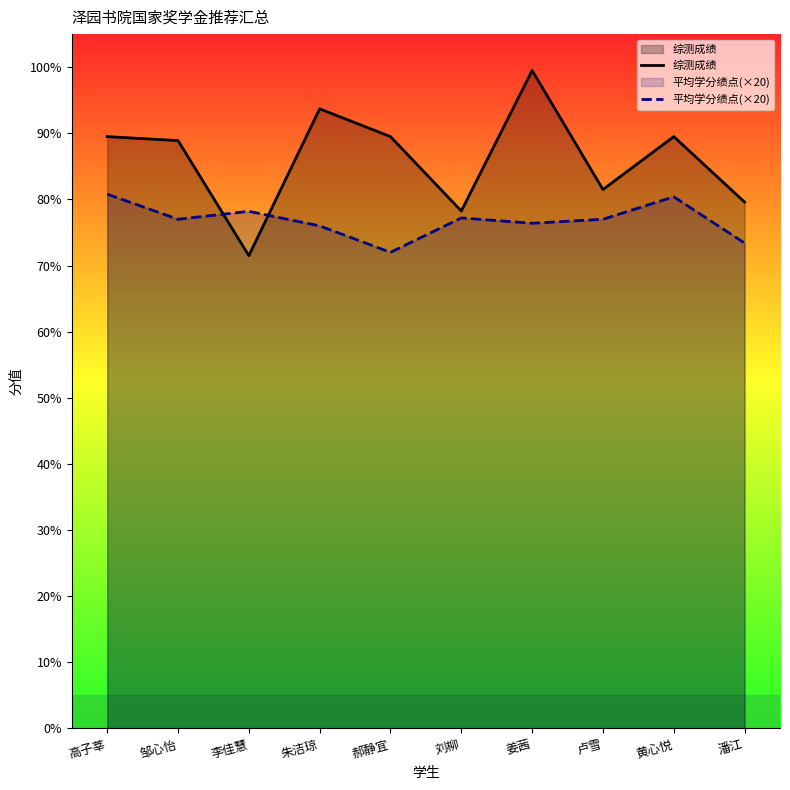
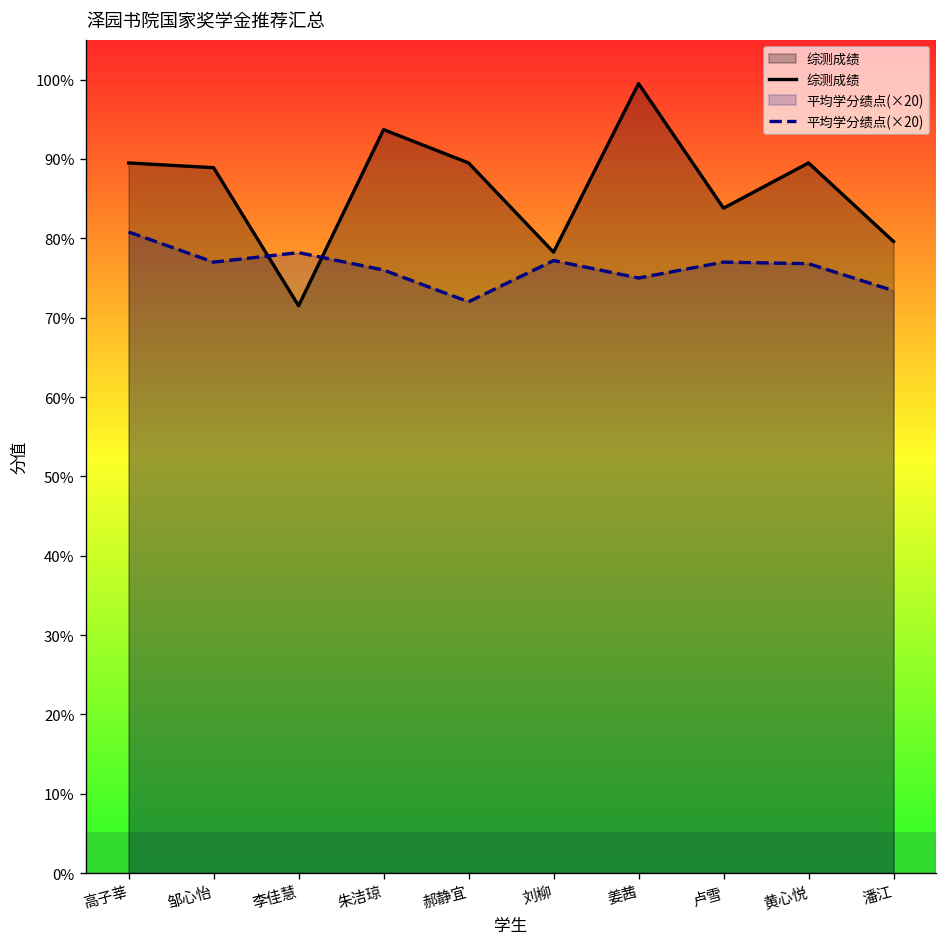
平均学分绩点(×20), 姜茜: 76% -> 75%
综测成绩, 卢雪: 82% -> 84%
平均学分绩点(×20), 黄心悦: 80% -> 77%
